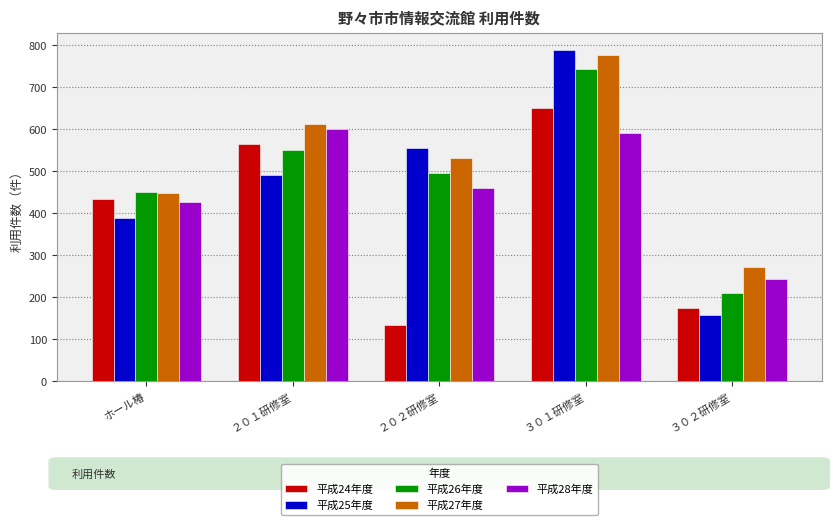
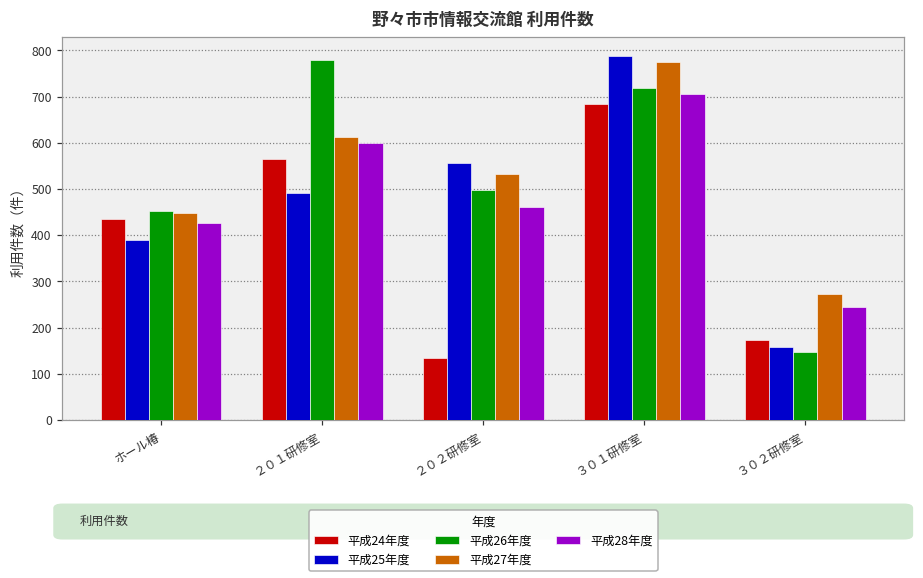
平成26年度, ２０１研修室: 550 -> 780
平成24年度, ３０１研修室: 650 -> 690
平成26年度, ３０１研修室: 740 -> 720
平成28年度, ３０１研修室: 590 -> 710
平成26年度, ３０２研修室: 210 -> 150
